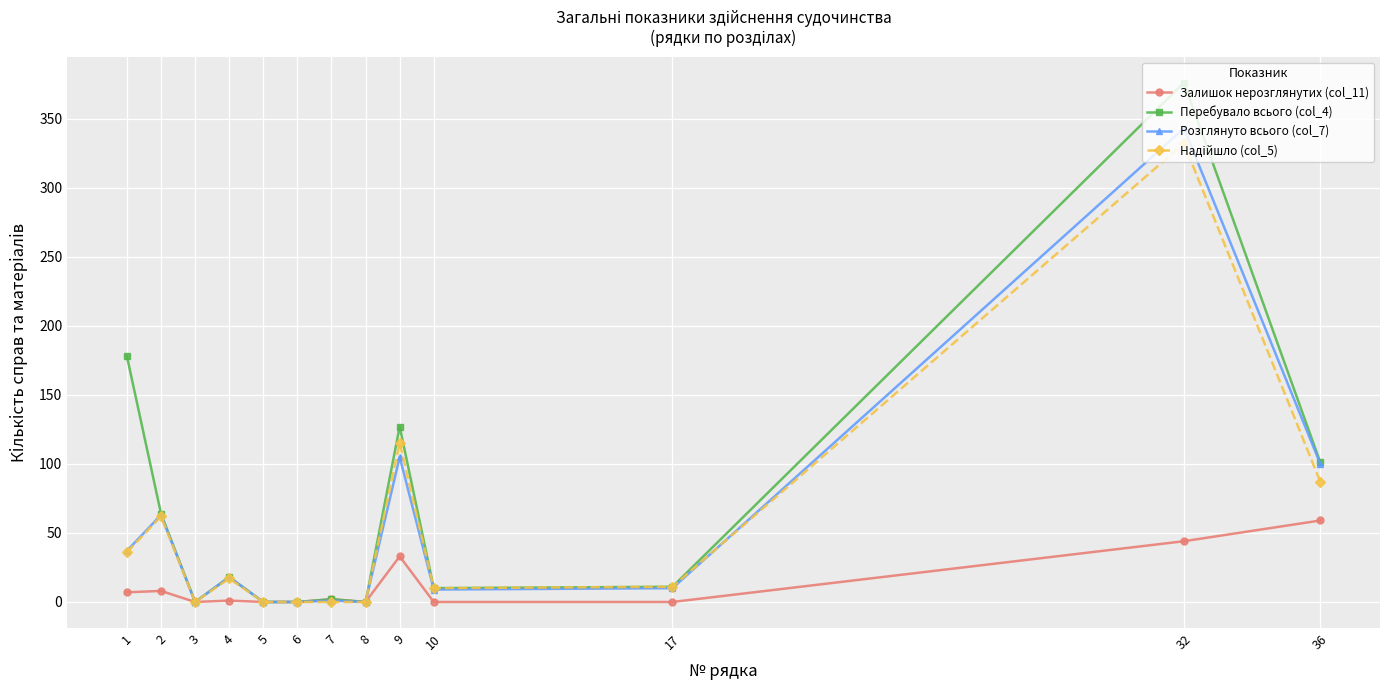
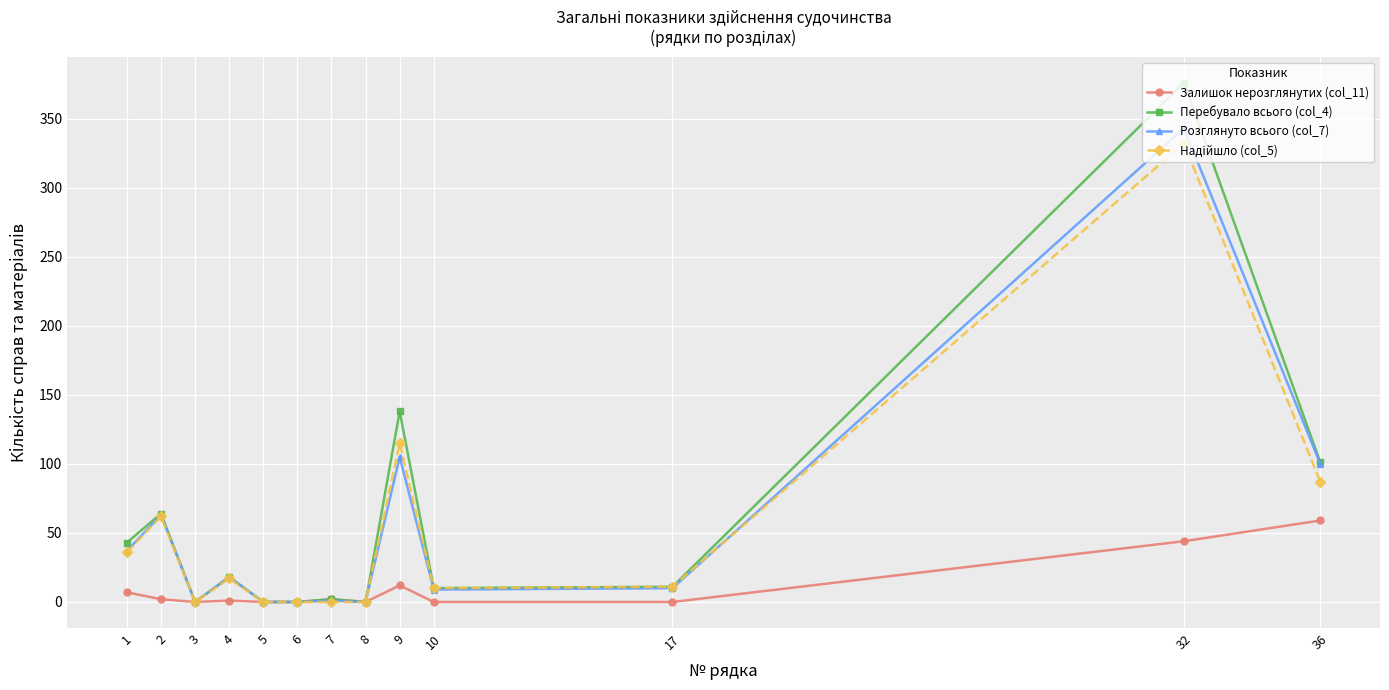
Перебувало всього (col_4), 1: 178 -> 43
Залишок нерозглянутих (col_11), 2: 8 -> 2
Залишок нерозглянутих (col_11), 9: 33 -> 12
Перебувало всього (col_4), 9: 127 -> 138
